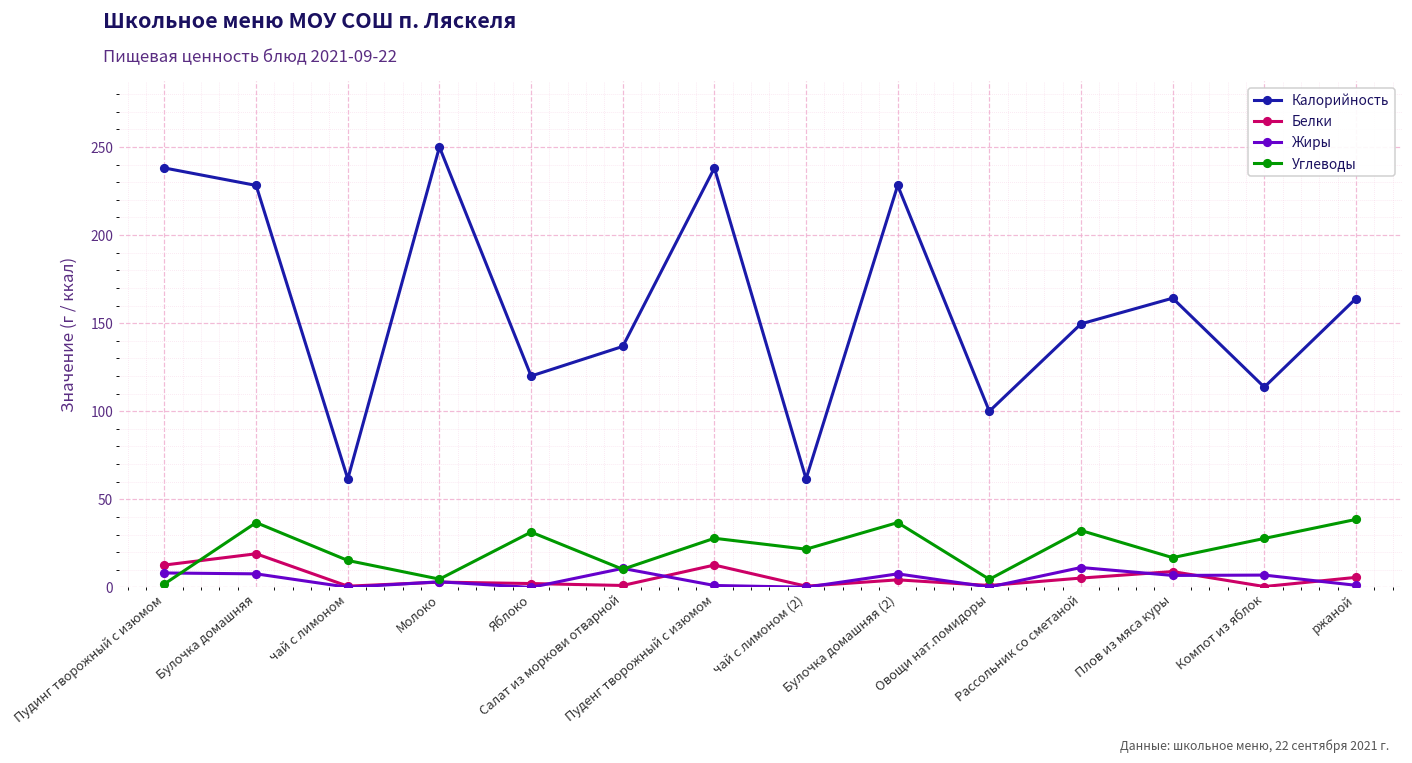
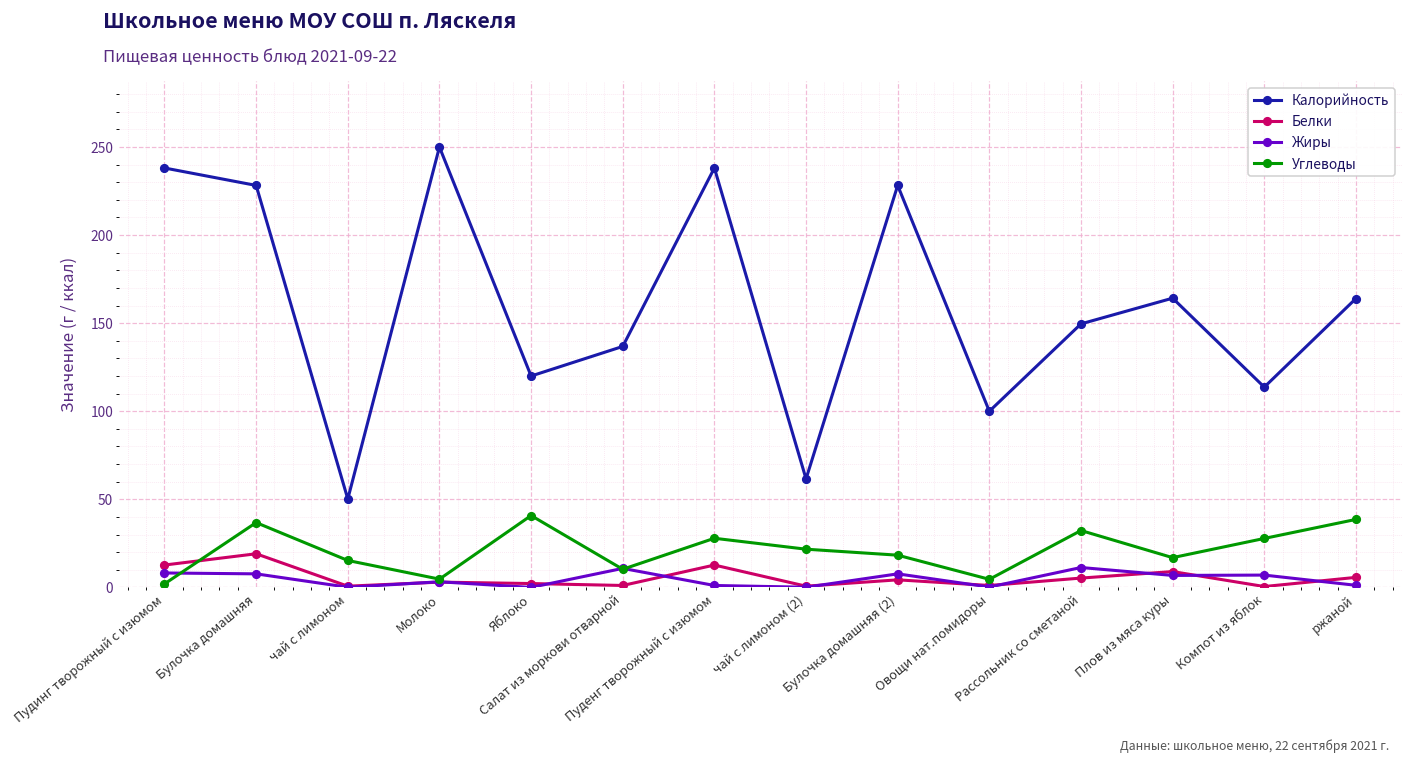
Калорийность, чай с лимоном: 62 -> 50
Углеводы, Яблоко: 31 -> 41
Углеводы, Булочка домашняя (2): 37 -> 18
